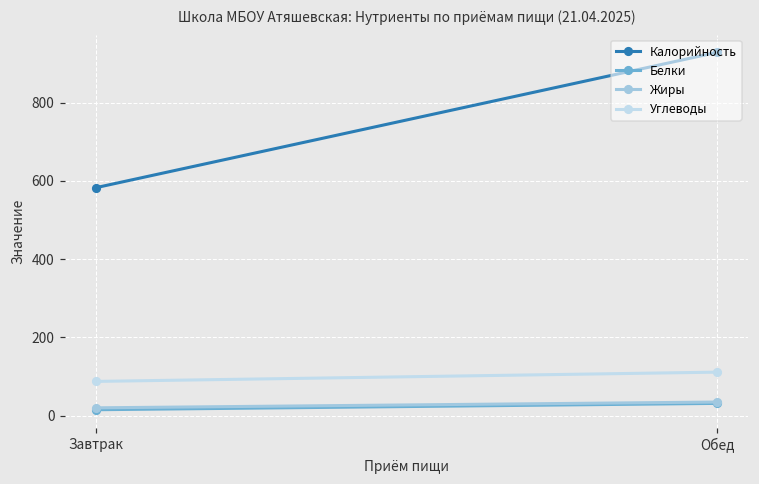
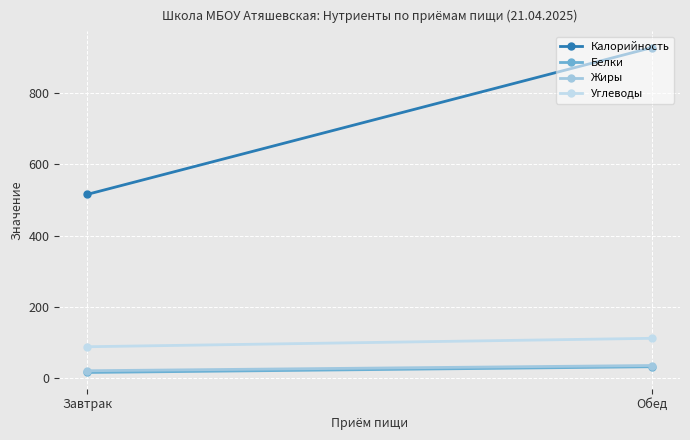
Калорийность, Завтрак: 580 -> 520
